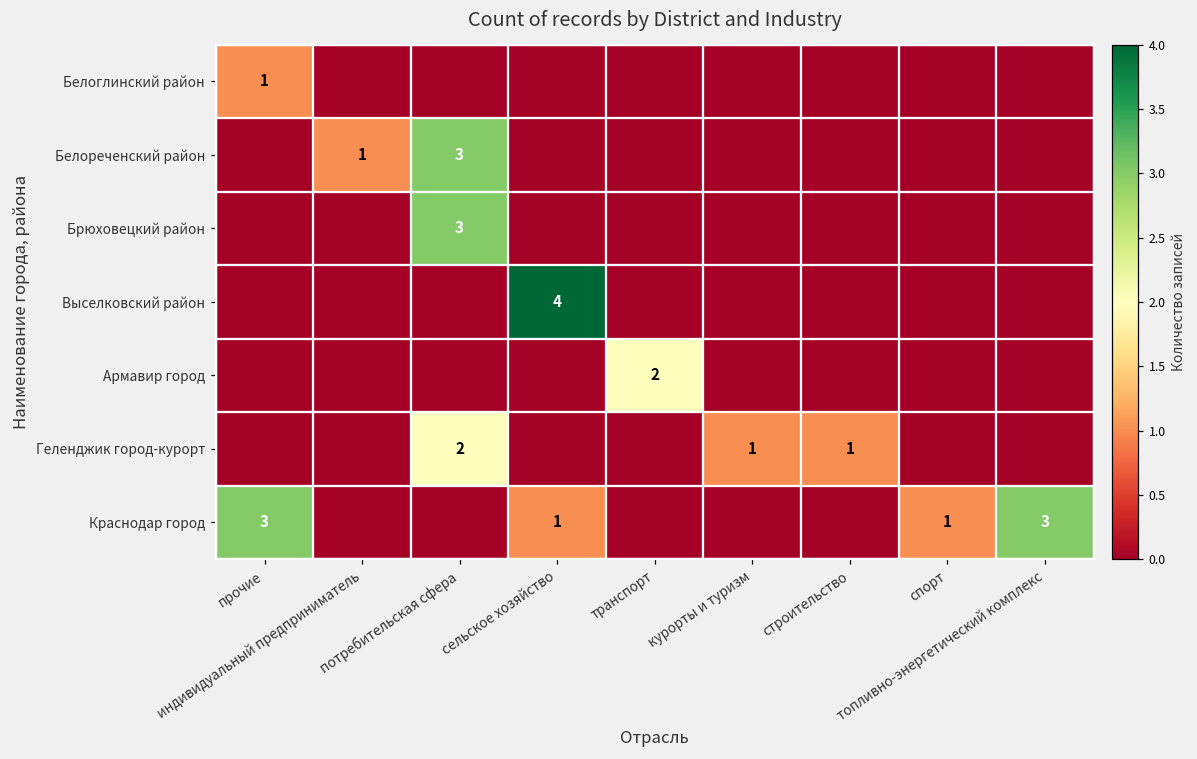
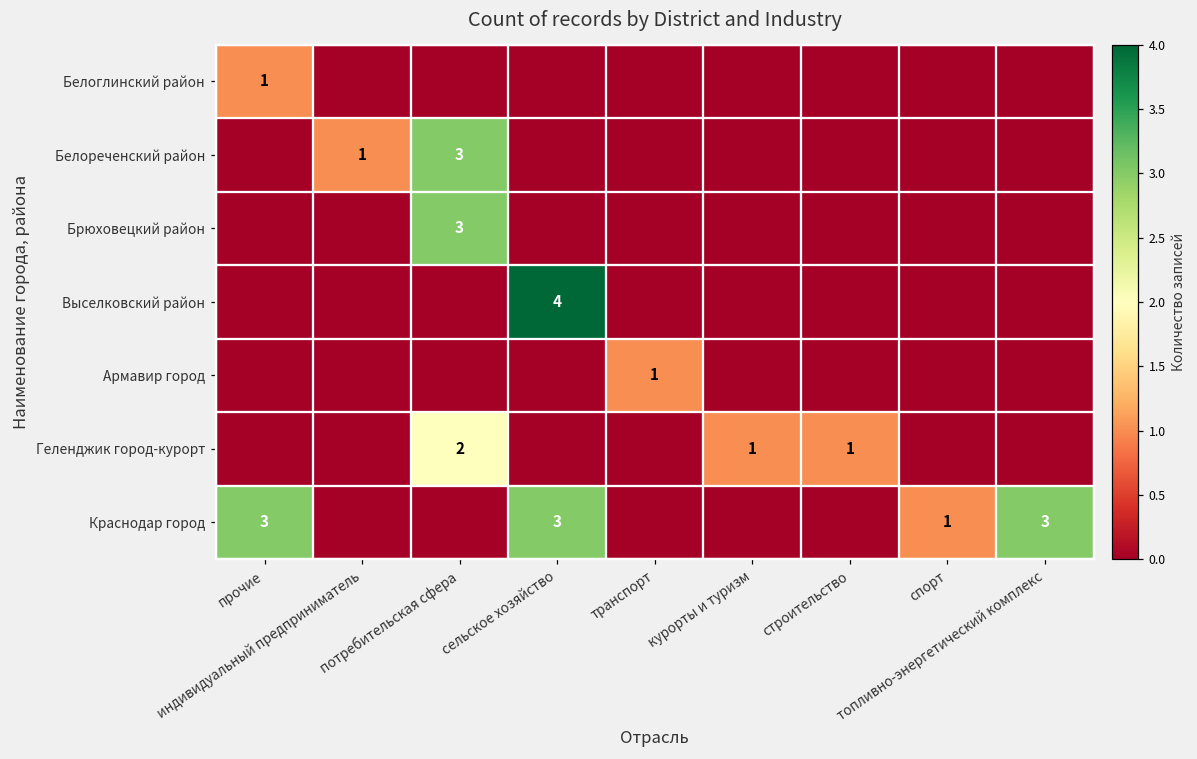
Армавир город, транспорт: 2 -> 1
Краснодар город, сельское хозяйство: 1 -> 3
